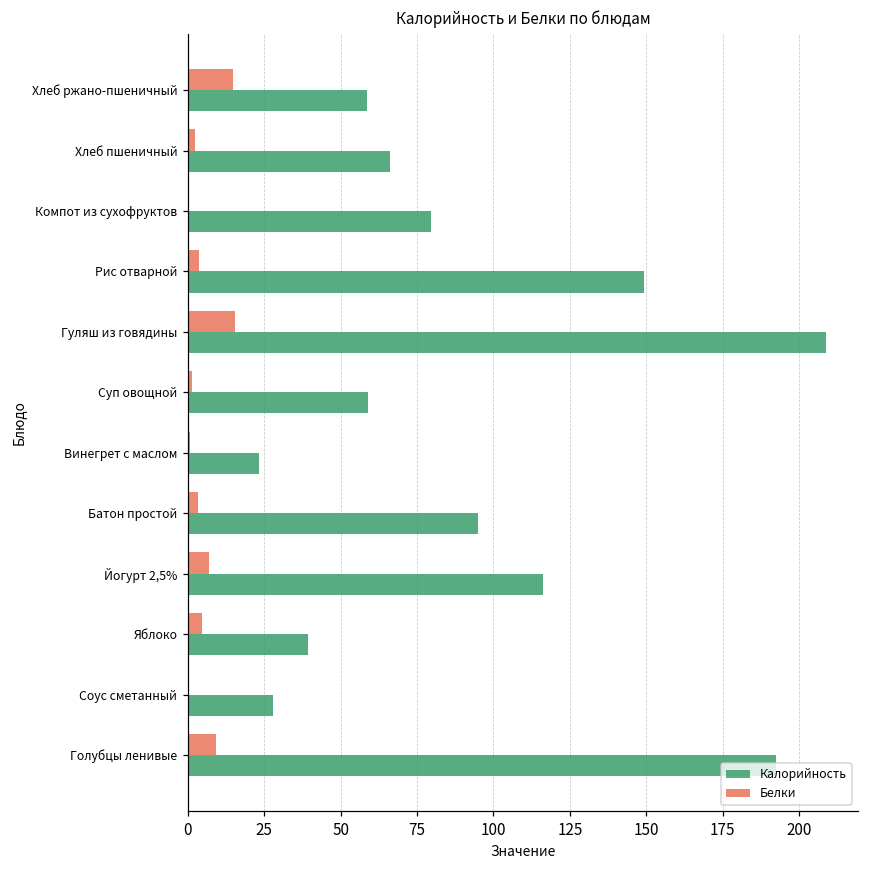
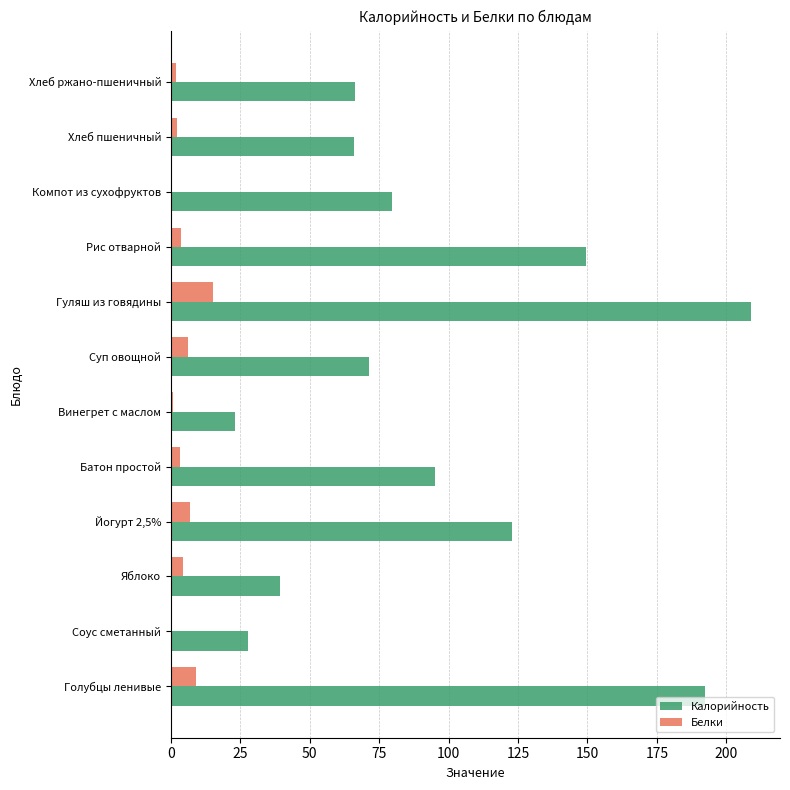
Белки, Хлеб ржано-пшеничный: 15 -> 2
Калорийность, Хлеб ржано-пшеничный: 59 -> 66
Белки, Суп овощной: 1 -> 6
Калорийность, Суп овощной: 59 -> 71
Калорийность, Йогурт 2,5%: 116 -> 123
